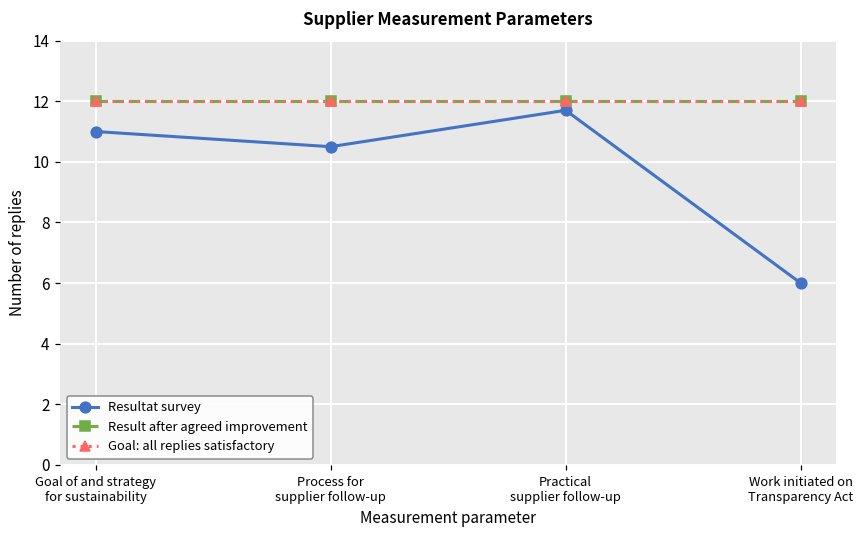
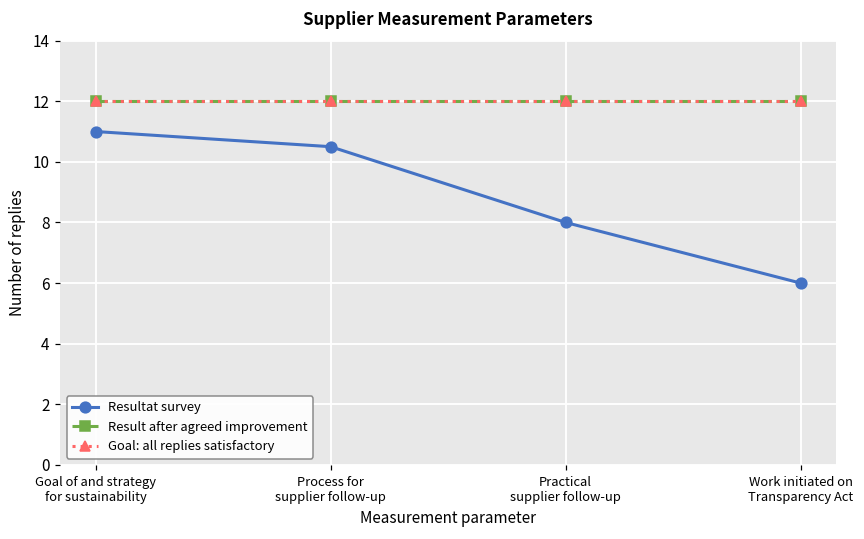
Resultat survey, Practical supplier follow-up: 11.7 -> 8.0
